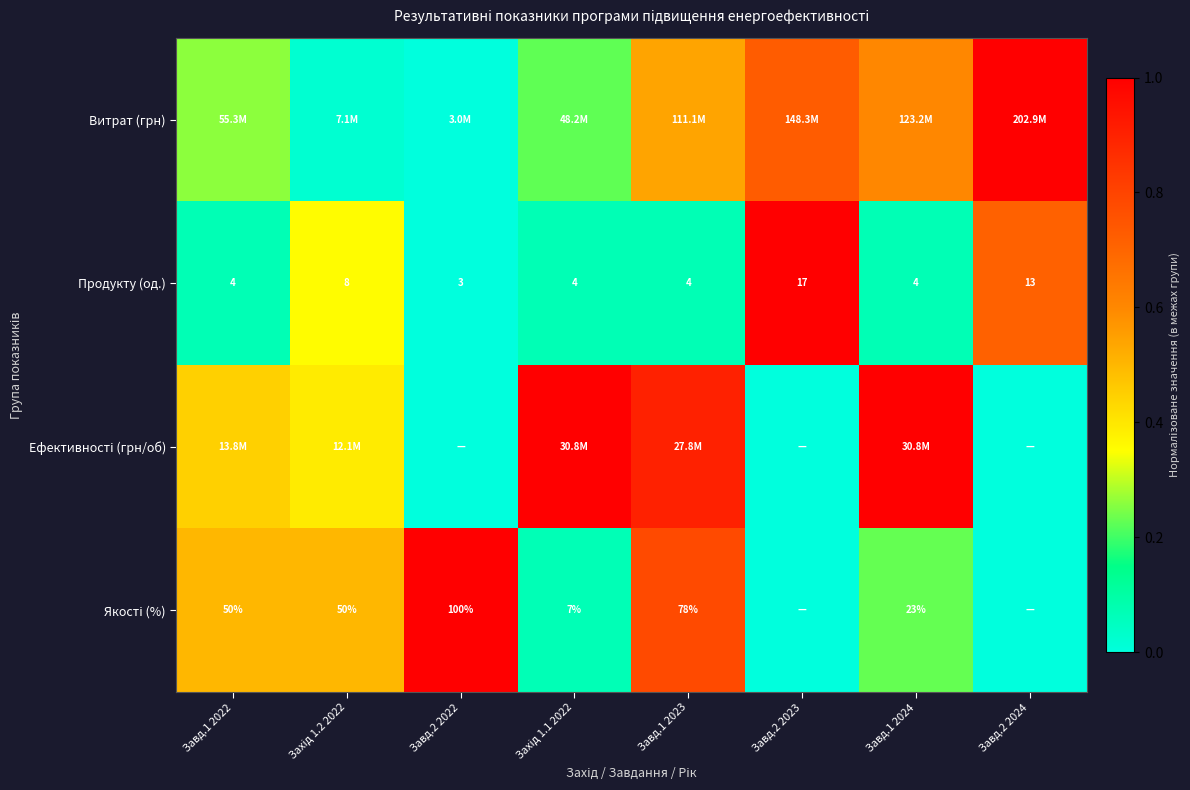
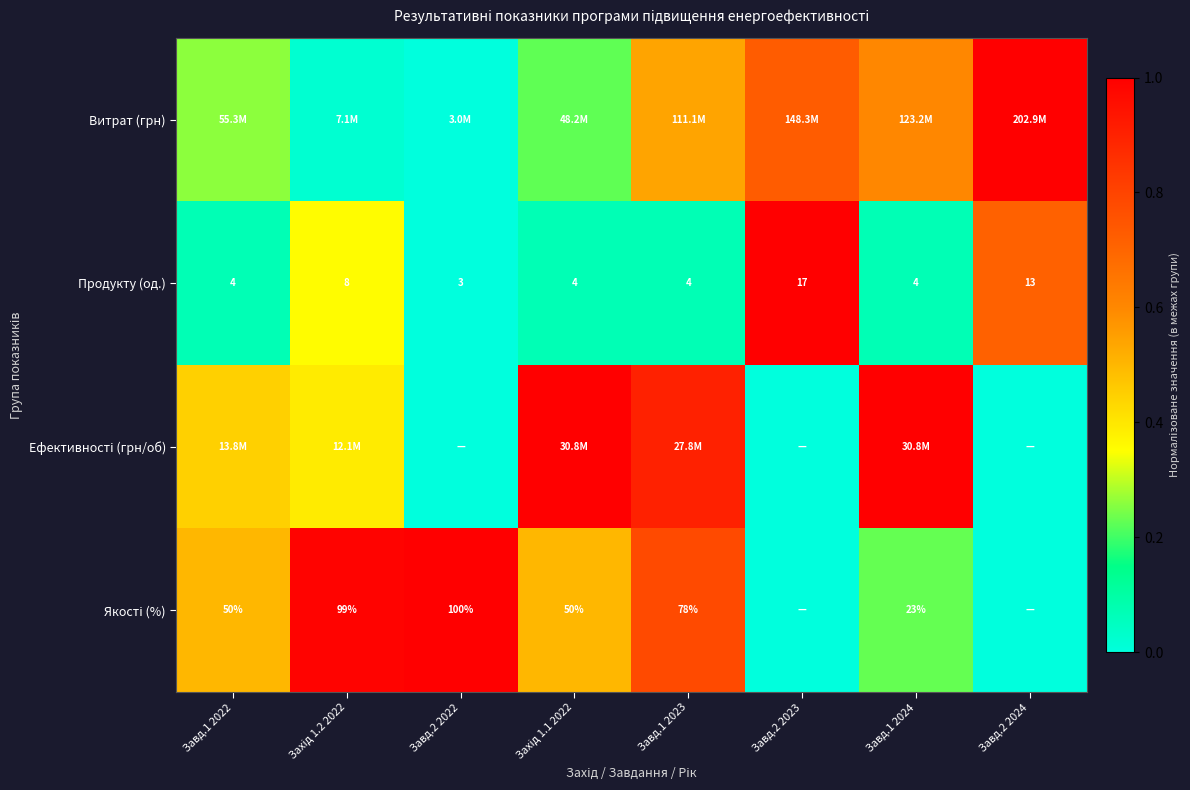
Якості (%), Захід 1.2 2022: 50% -> 99%
Якості (%), Захід 1.1 2022: 7% -> 50%
